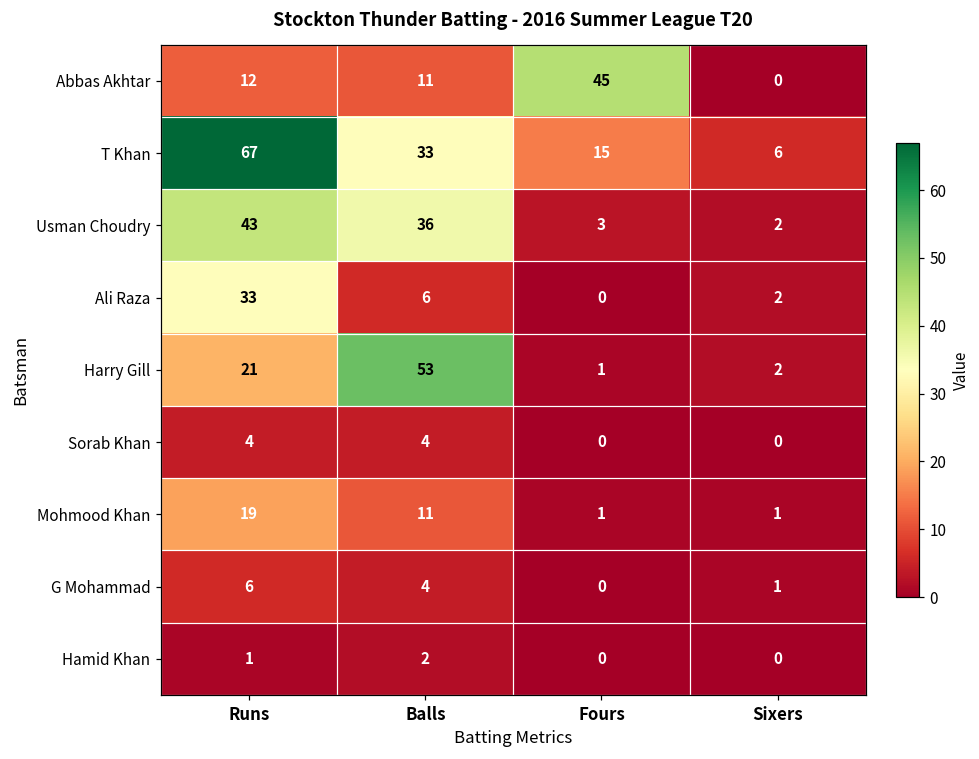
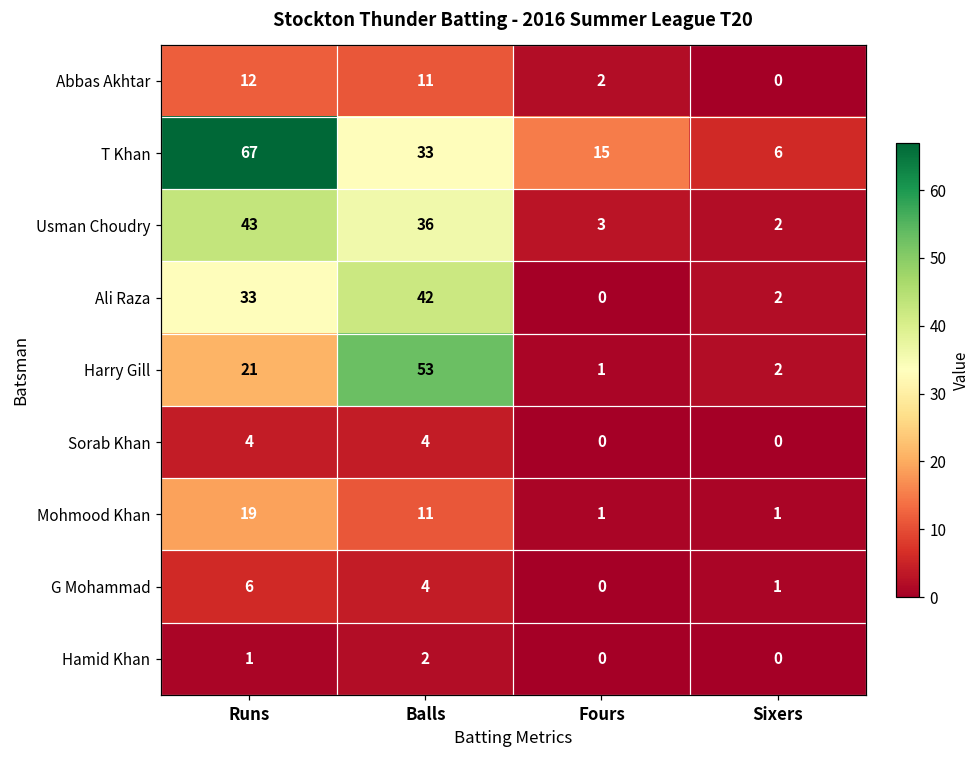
Abbas Akhtar, Fours: 45 -> 2
Ali Raza, Balls: 6 -> 42
